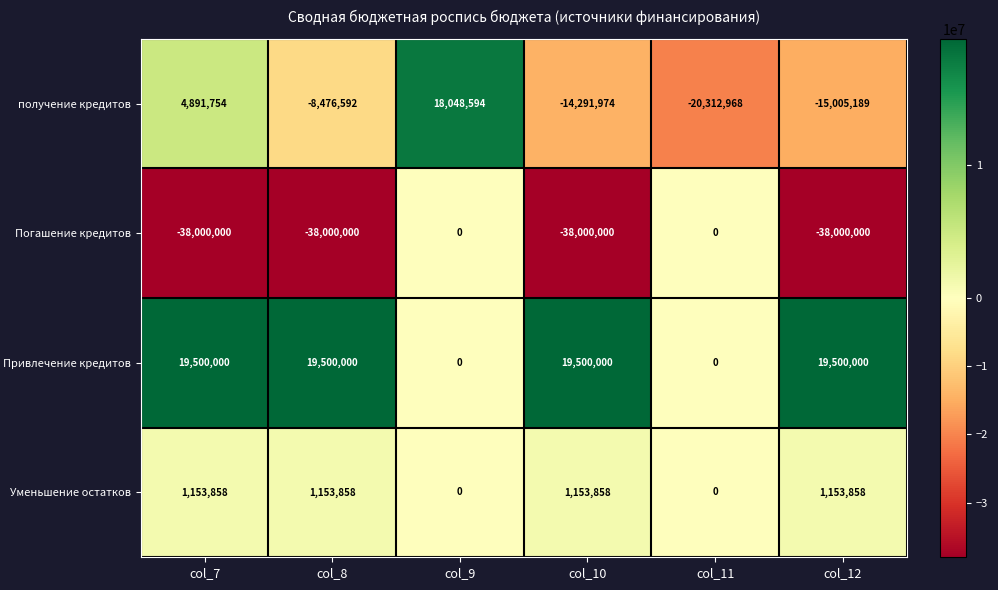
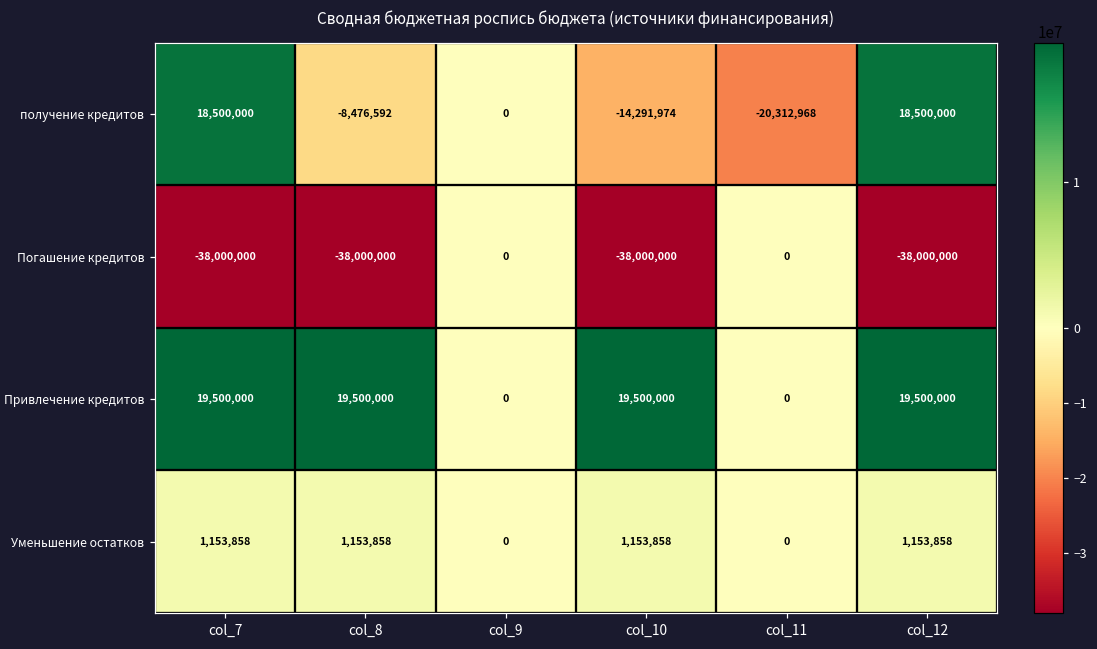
получение кредитов, col_7: 4,891,754 -> 18,500,000
получение кредитов, col_9: 18,048,594 -> 0
получение кредитов, col_12: -15,005,189 -> 18,500,000
